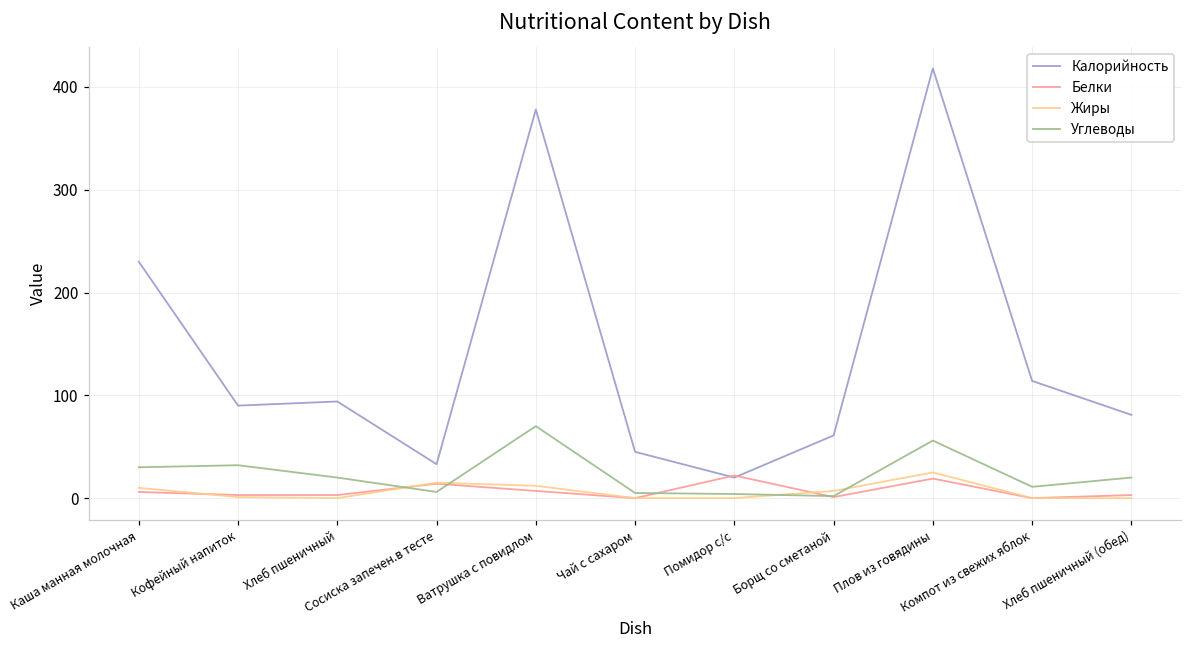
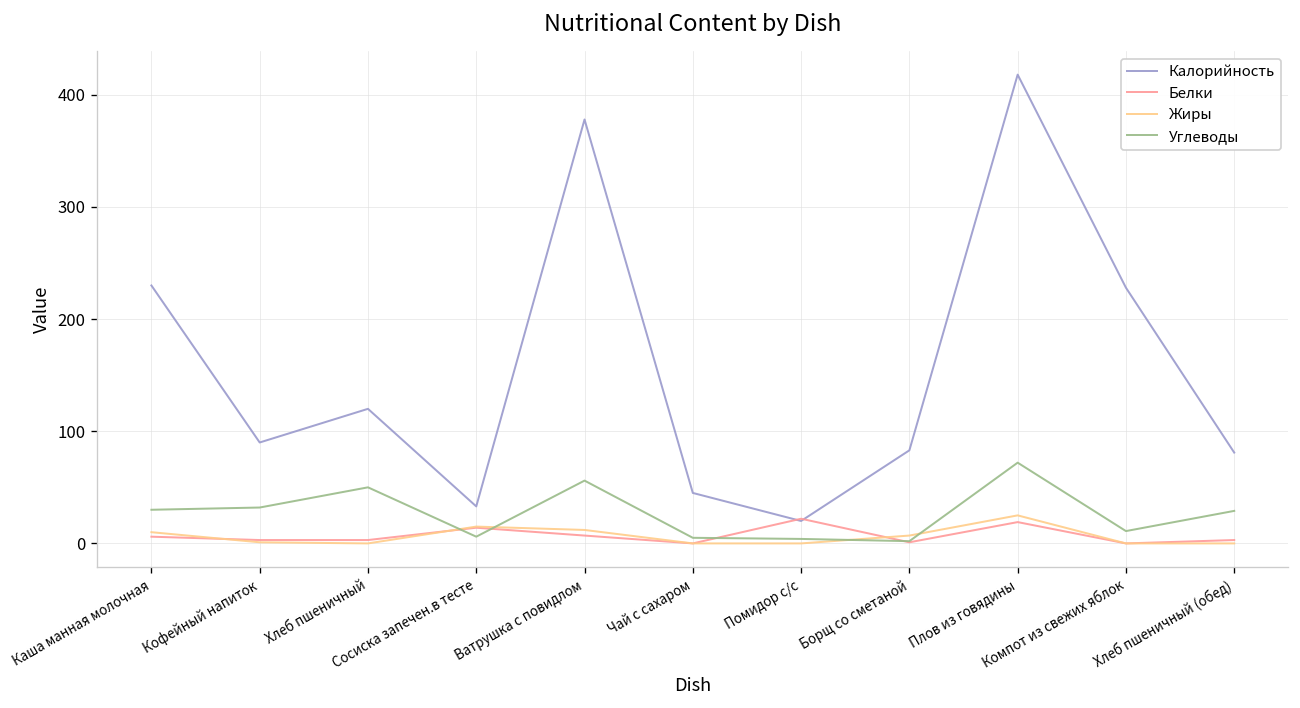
Калорийность, Хлеб пшеничный: 90 -> 120
Углеводы, Хлеб пшеничный: 20 -> 50
Углеводы, Ватрушка с повидлом: 70 -> 60
Калорийность, Борщ со сметаной: 60 -> 80
Углеводы, Плов из говядины: 60 -> 70
Калорийность, Компот из свежих яблок: 110 -> 230
Углеводы, Хлеб пшеничный (обед): 20 -> 30
